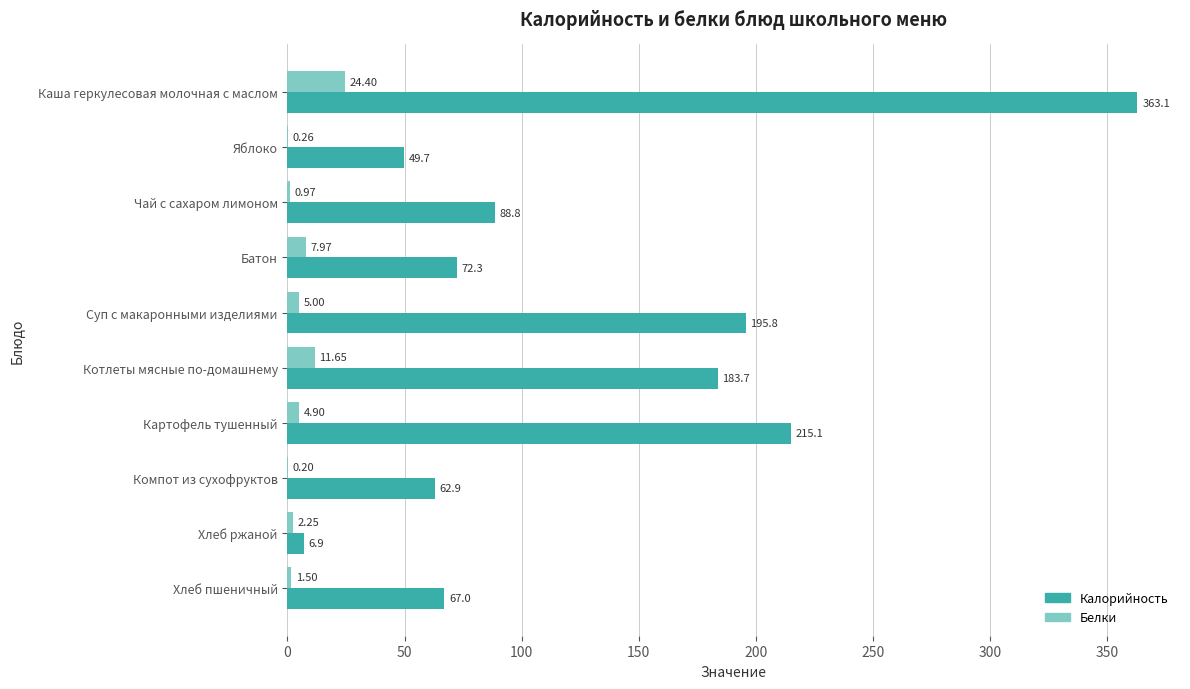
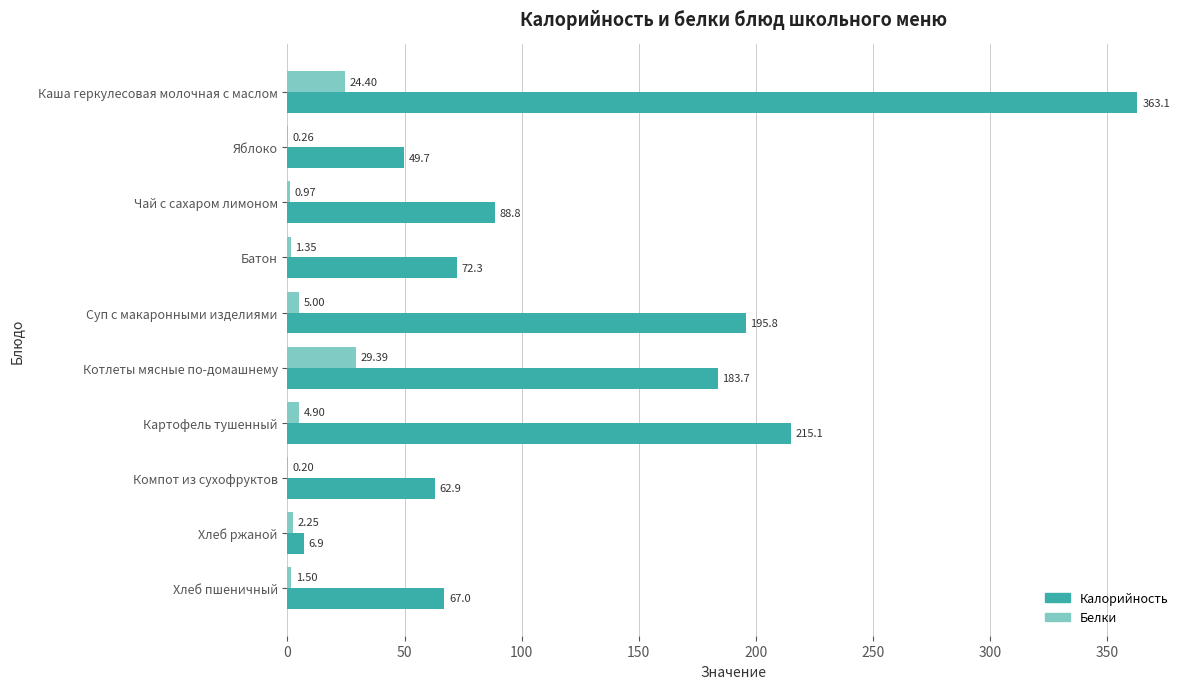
Белки, Батон: 7.97 -> 1.35
Белки, Котлеты мясные по-домашнему: 11.65 -> 29.39
